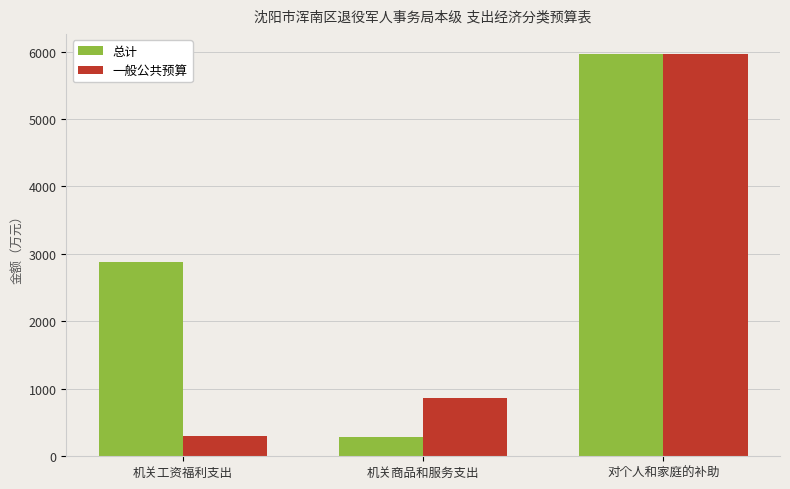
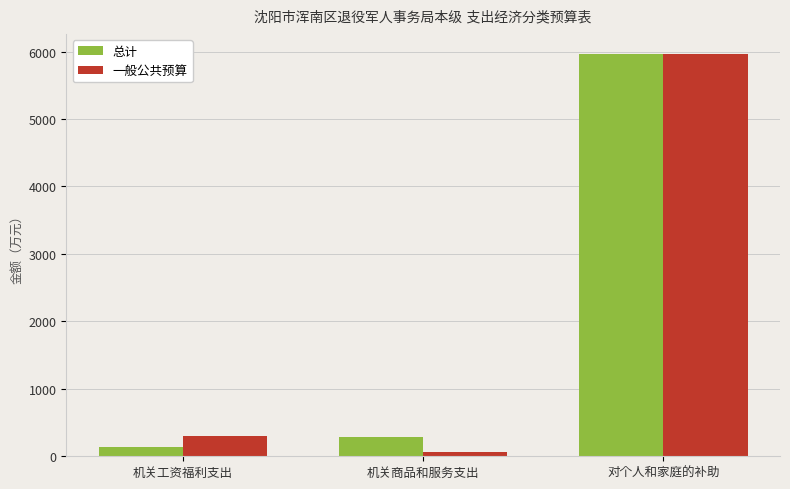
总计, 机关工资福利支出: 2900 -> 100
一般公共预算, 机关商品和服务支出: 900 -> 100
